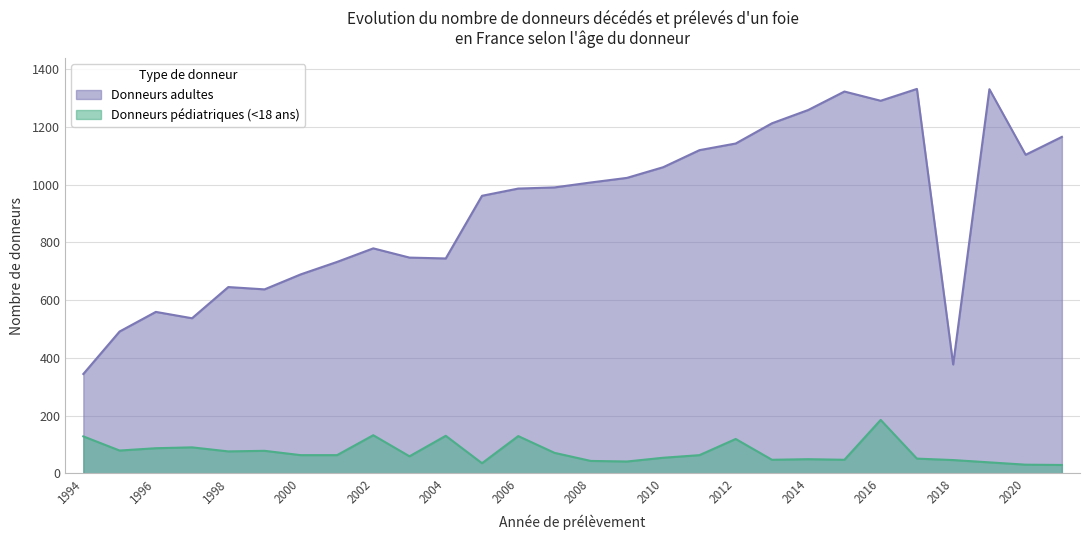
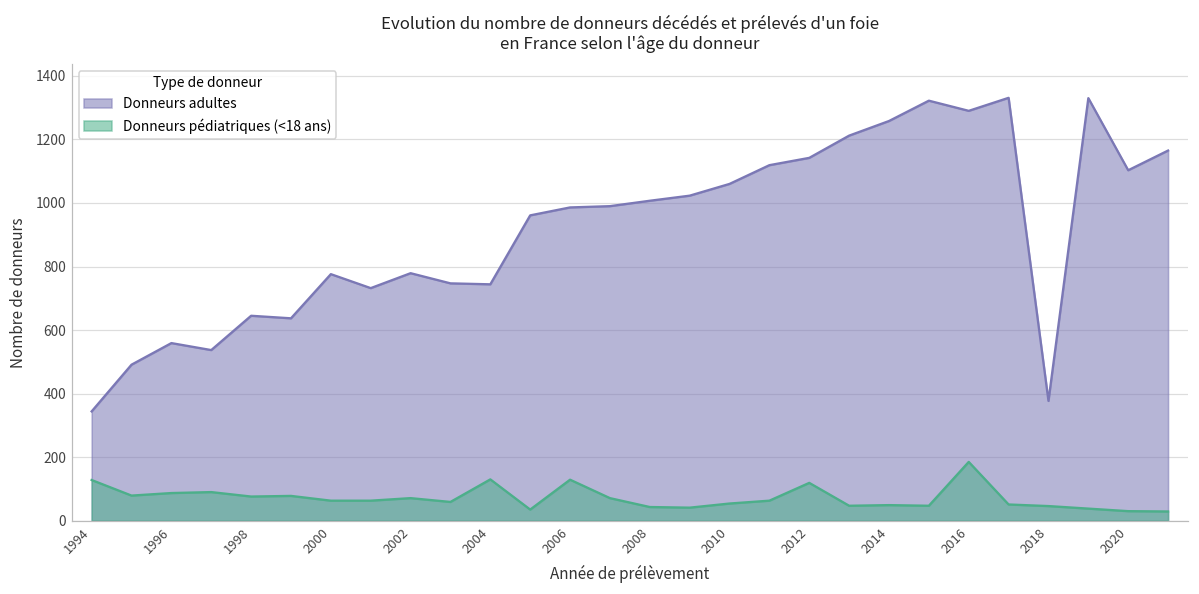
Donneurs adultes, 2000: 690 -> 780
Donneurs pédiatriques (<18 ans), 2002: 130 -> 70
